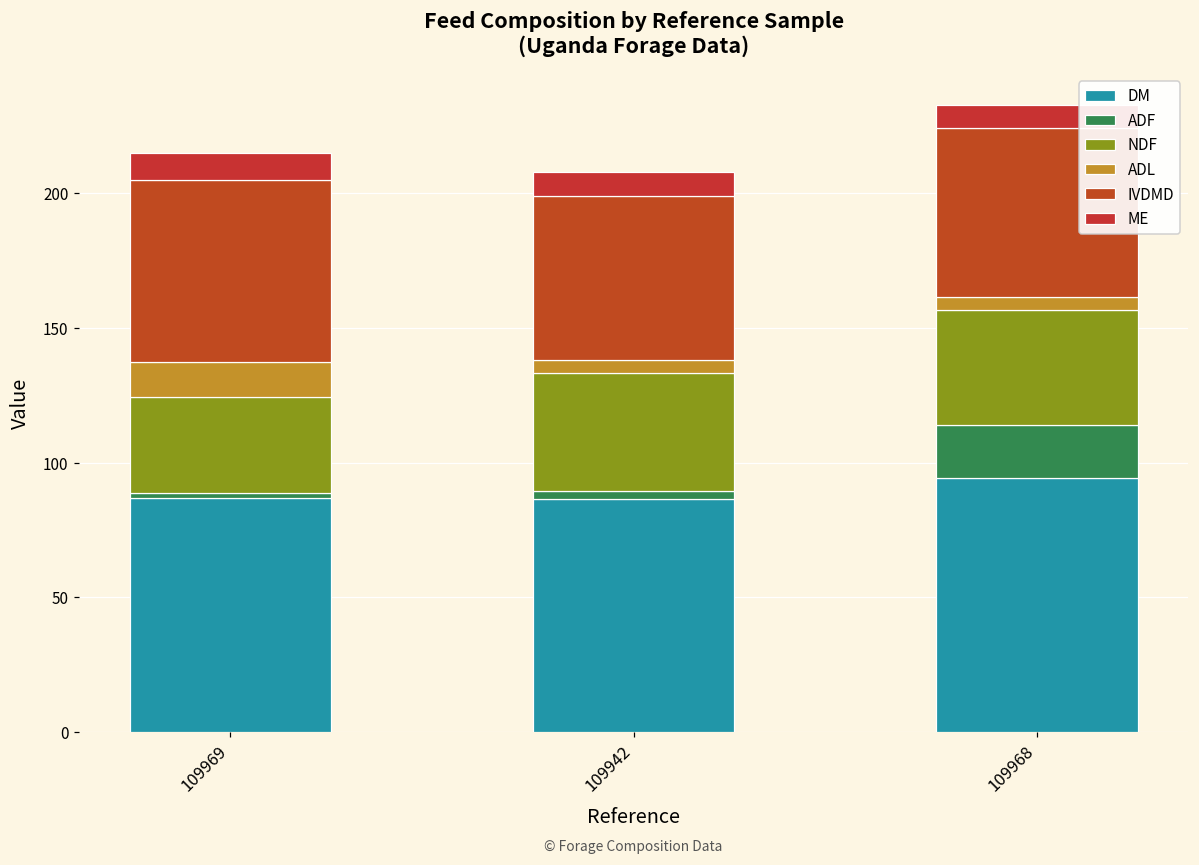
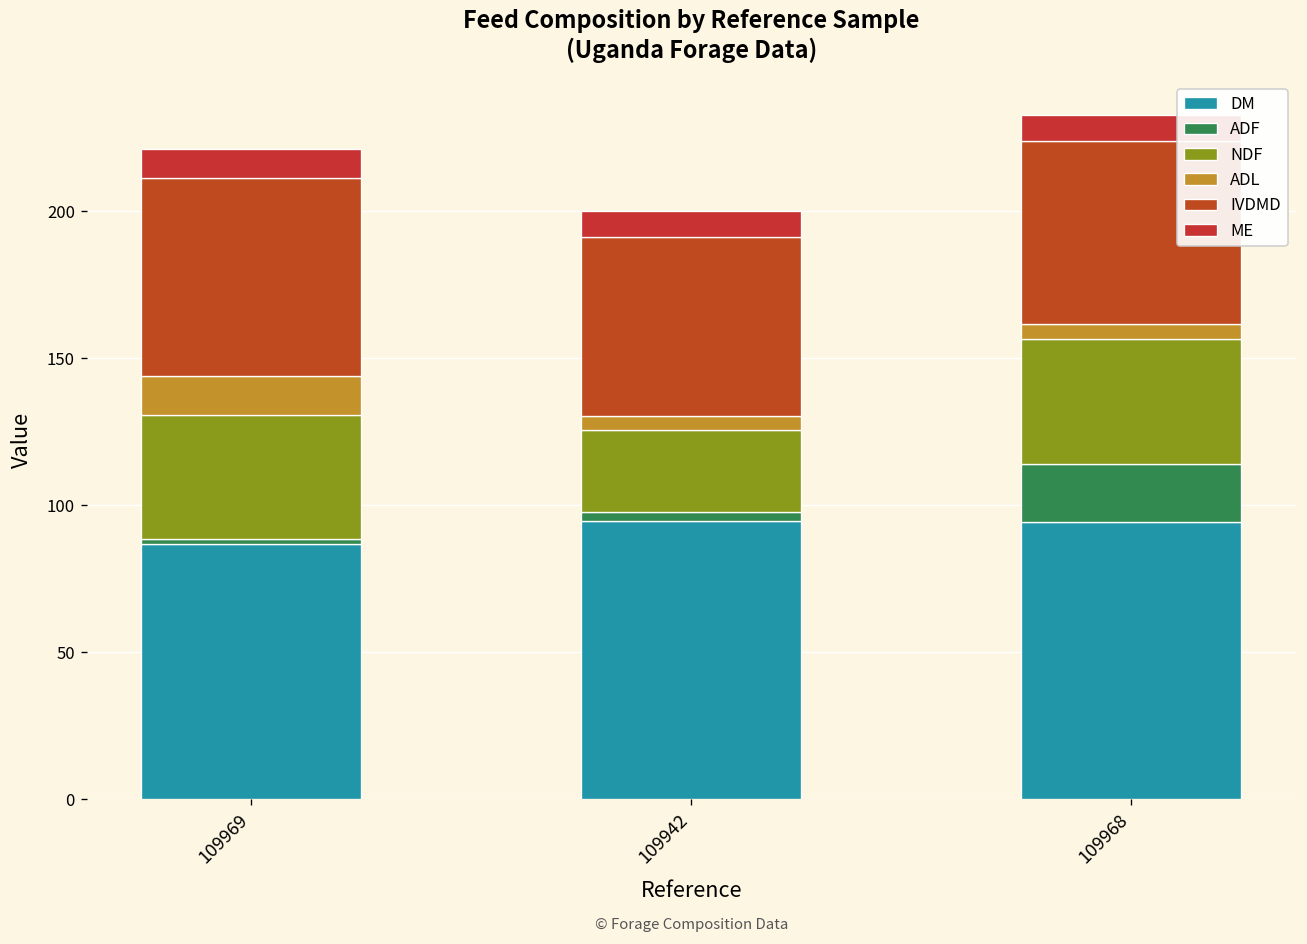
NDF, 109969: 36 -> 42
DM, 109942: 86 -> 95
NDF, 109942: 44 -> 28
